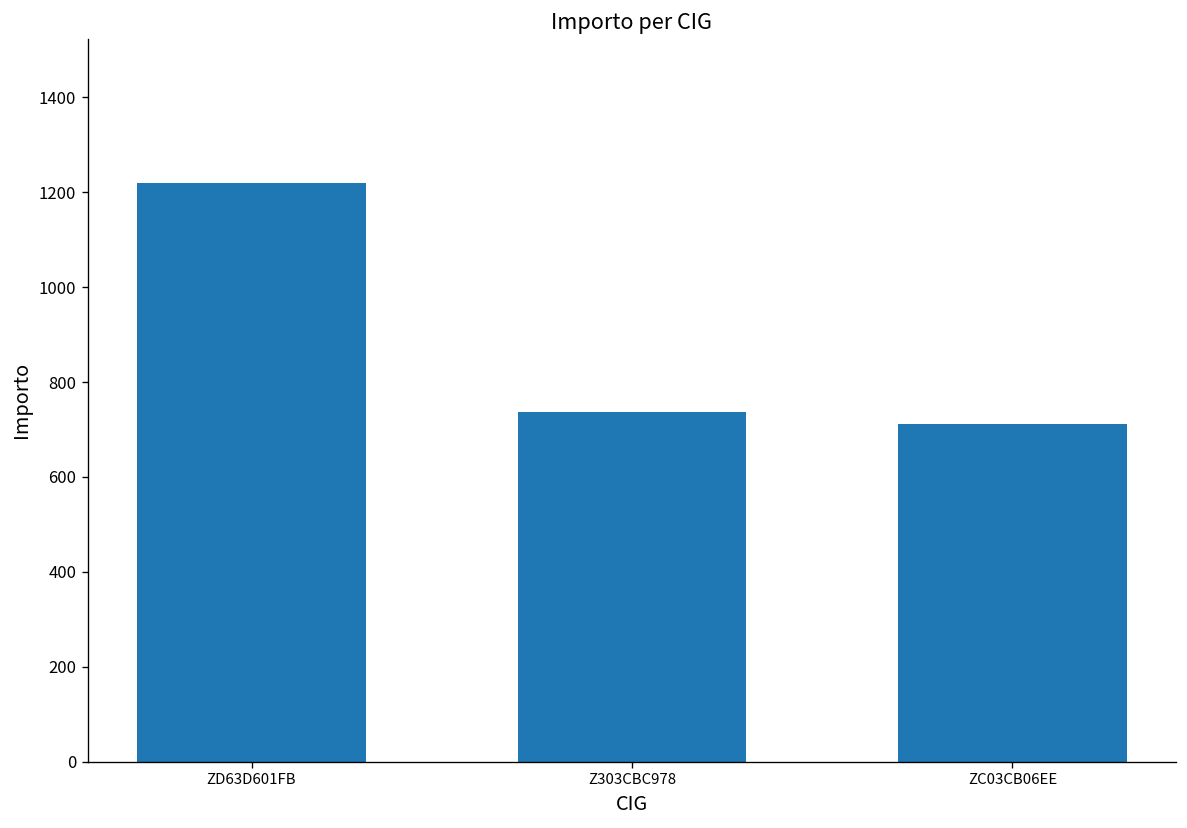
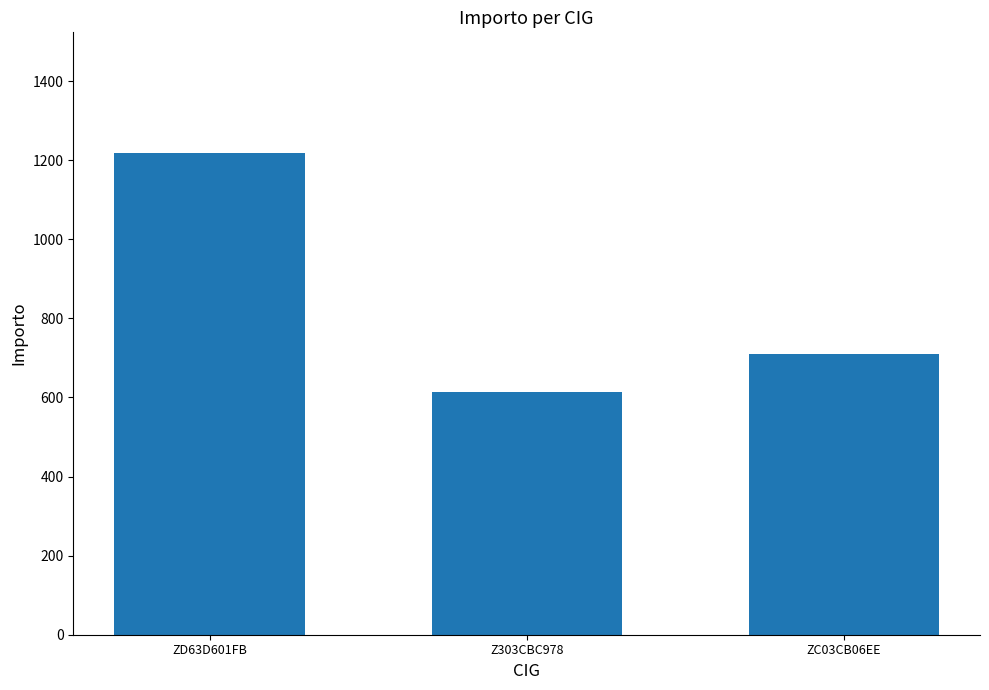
Z303CBC978: 740 -> 610
